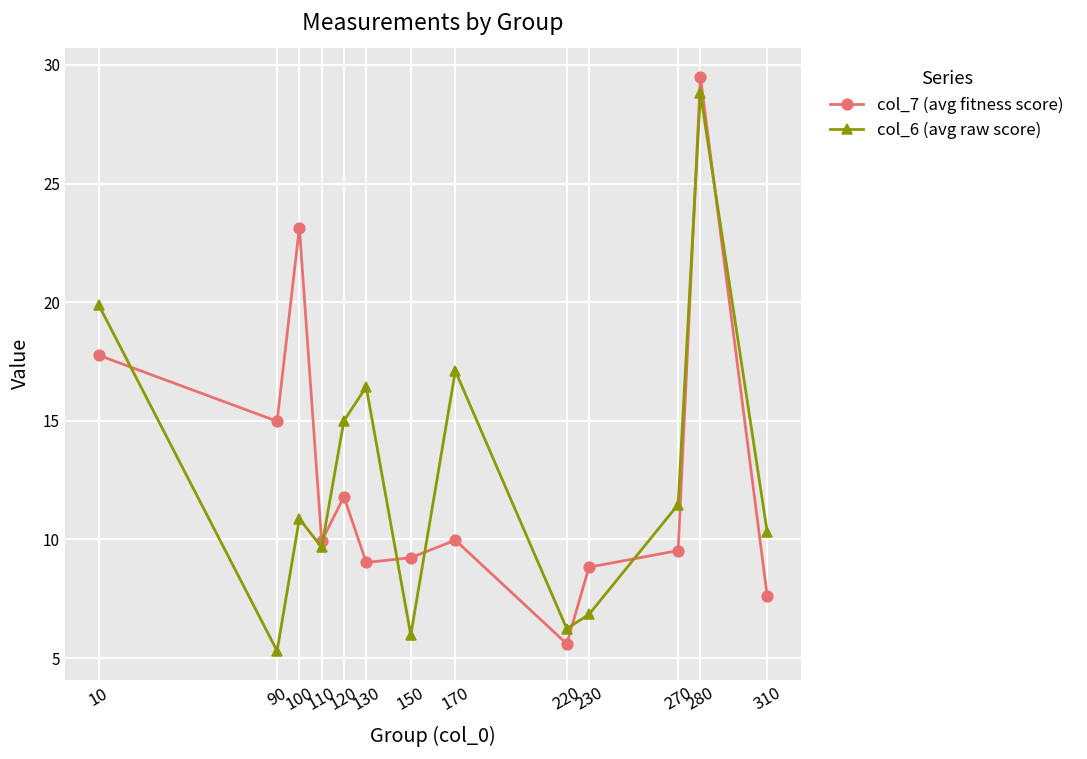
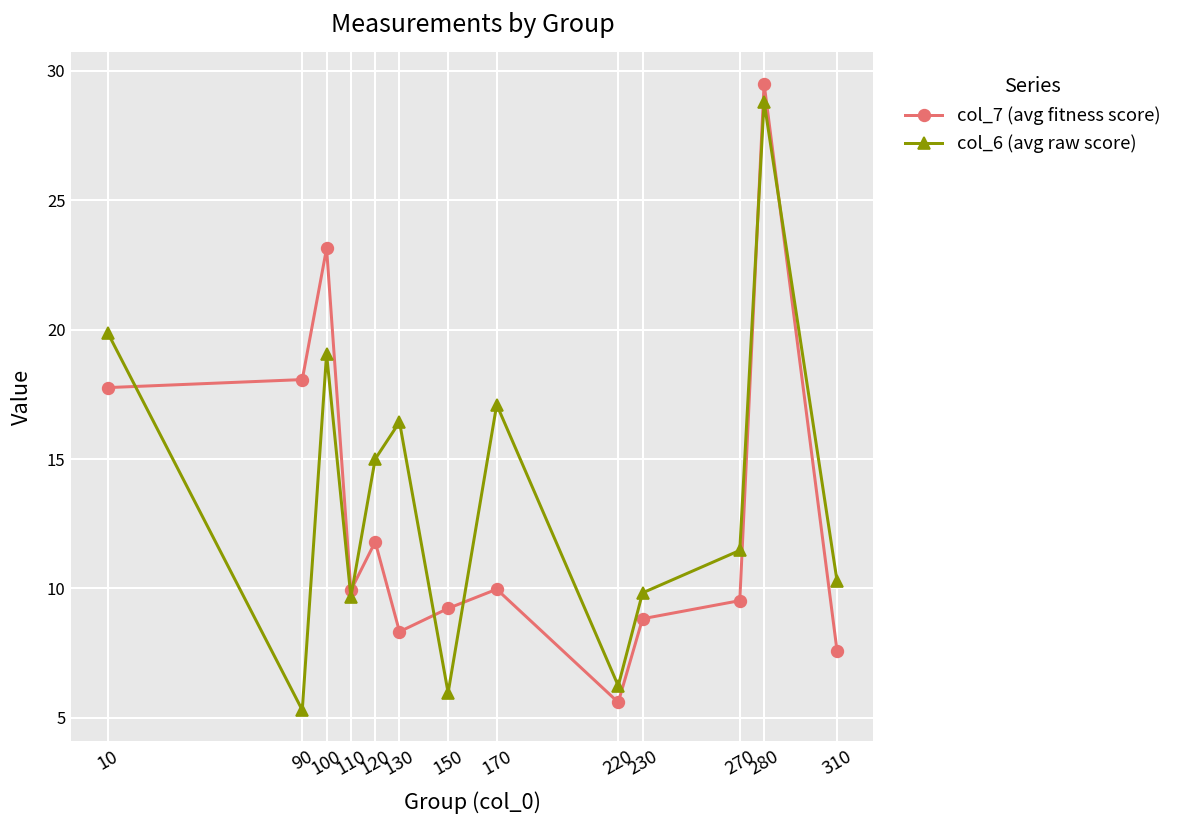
col_7 (avg fitness score), 90: 15.0 -> 18.1
col_6 (avg raw score), 100: 10.9 -> 19.1
col_7 (avg fitness score), 130: 9.0 -> 8.3
col_6 (avg raw score), 230: 6.8 -> 9.8
